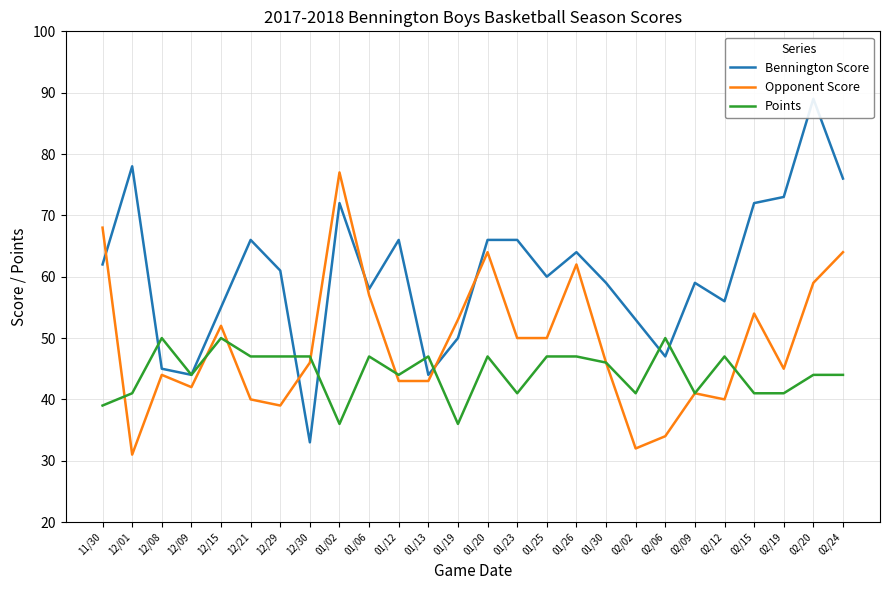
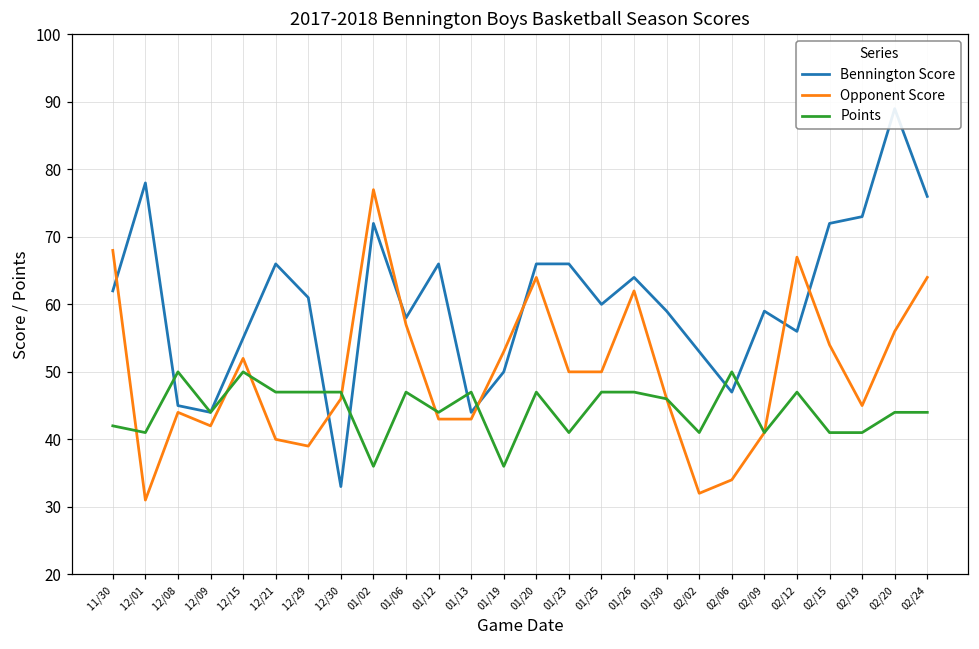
Points, 11/30: 39 -> 42
Opponent Score, 02/12: 40 -> 67
Opponent Score, 02/20: 59 -> 56
